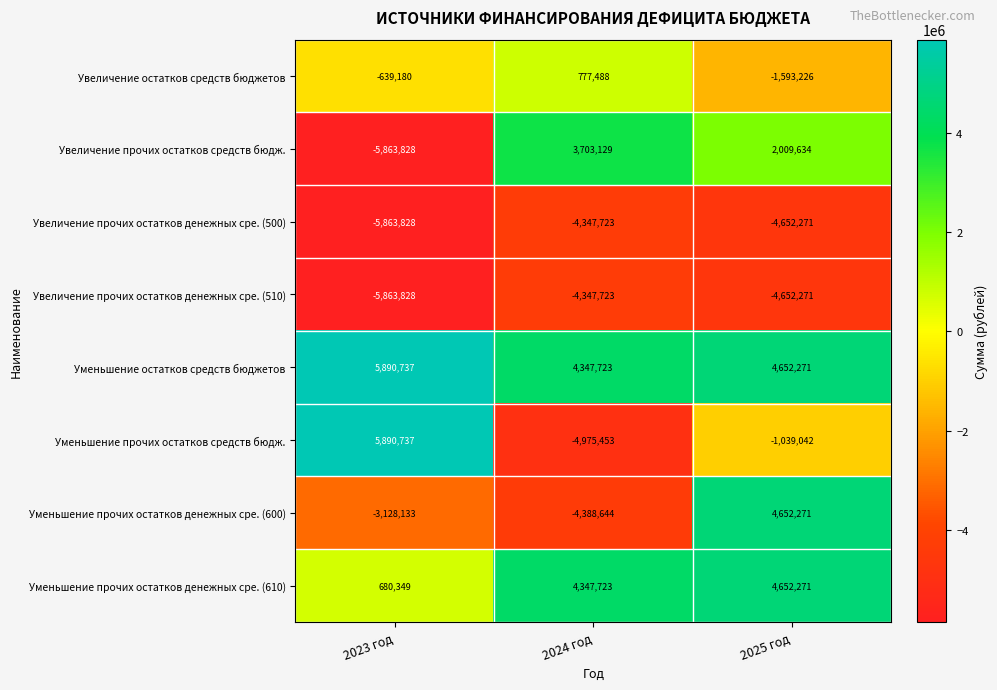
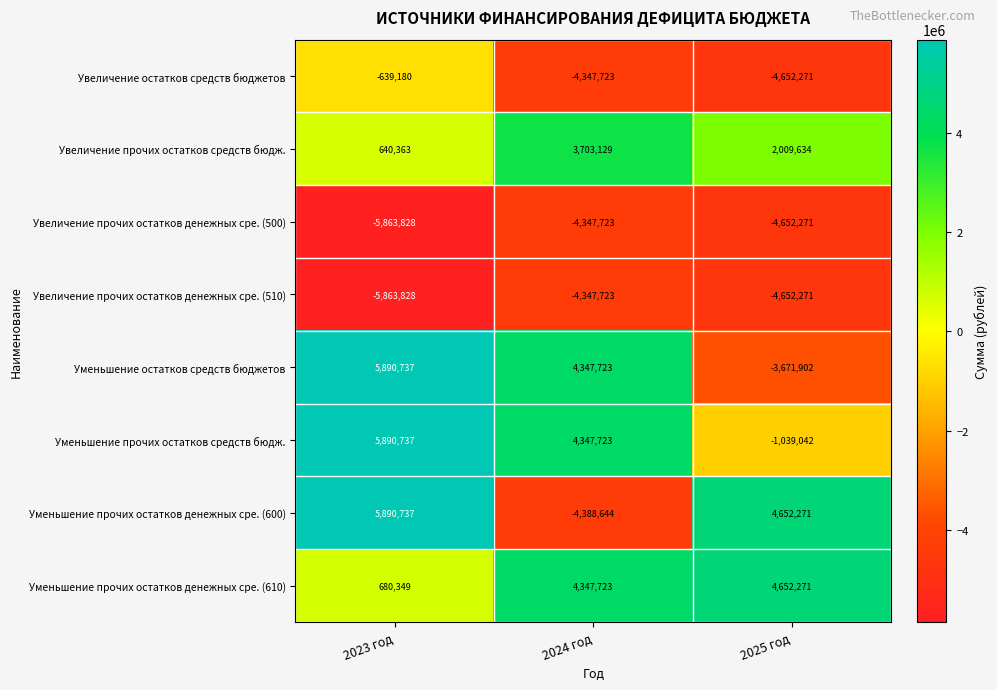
Увеличение остатков средств бюджетов, 2024 год: 777,488 -> -4,347,723
Увеличение остатков средств бюджетов, 2025 год: -1,593,226 -> -4,652,271
Увеличение прочих остатков средств бюдж., 2023 год: -5,863,828 -> 640,363
Уменьшение остатков средств бюджетов, 2025 год: 4,652,271 -> -3,671,902
Уменьшение прочих остатков средств бюдж., 2024 год: -4,975,453 -> 4,347,723
Уменьшение прочих остатков денежных сре. (600), 2023 год: -3,128,133 -> 5,890,737
